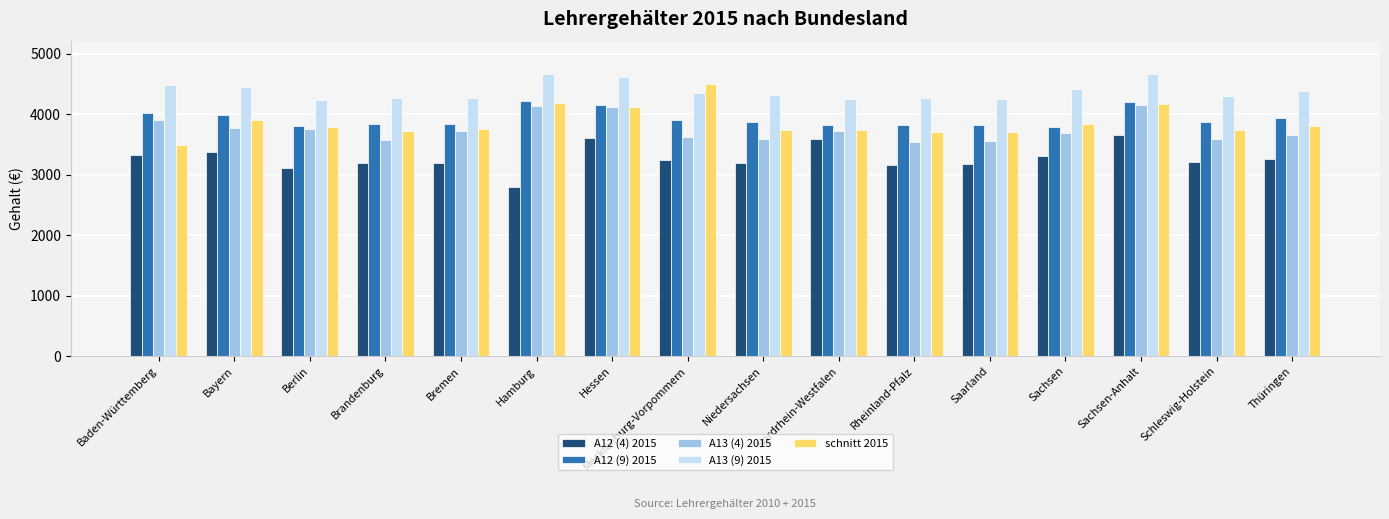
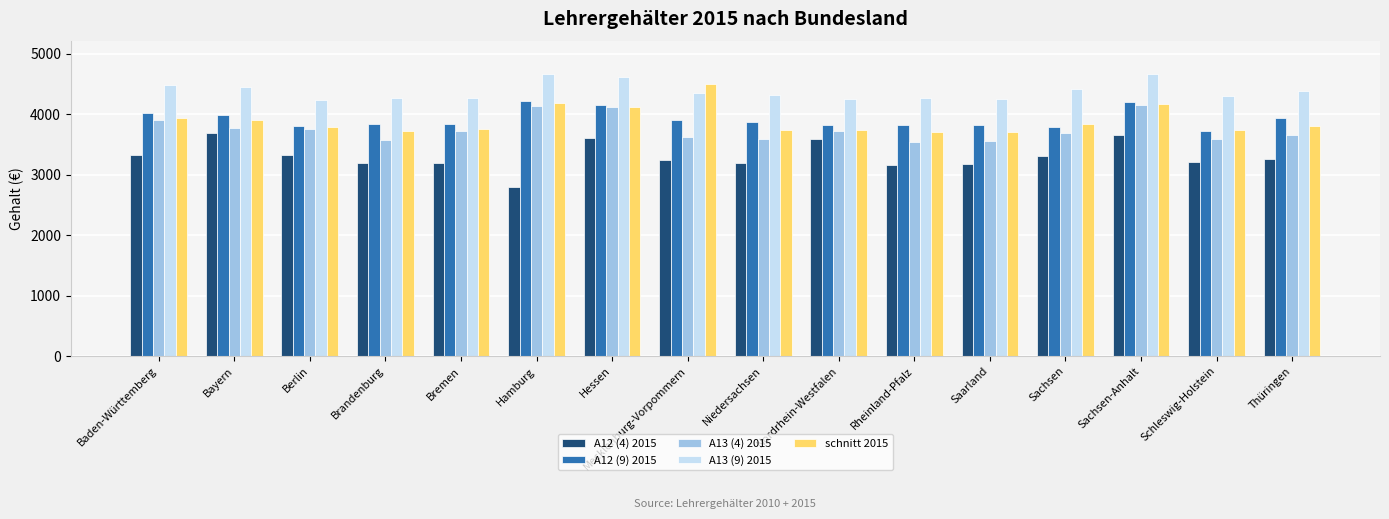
schnitt 2015, Baden-Württemberg: 3500 -> 3900
A12 (4) 2015, Bayern: 3400 -> 3700
A12 (4) 2015, Berlin: 3100 -> 3300
A12 (9) 2015, Schleswig-Holstein: 3900 -> 3700
